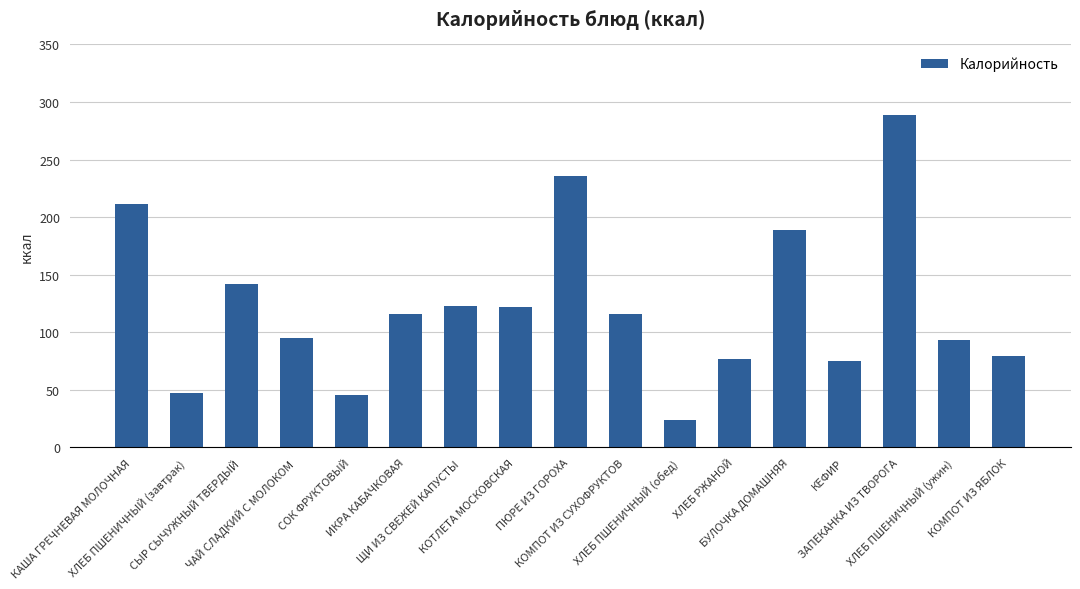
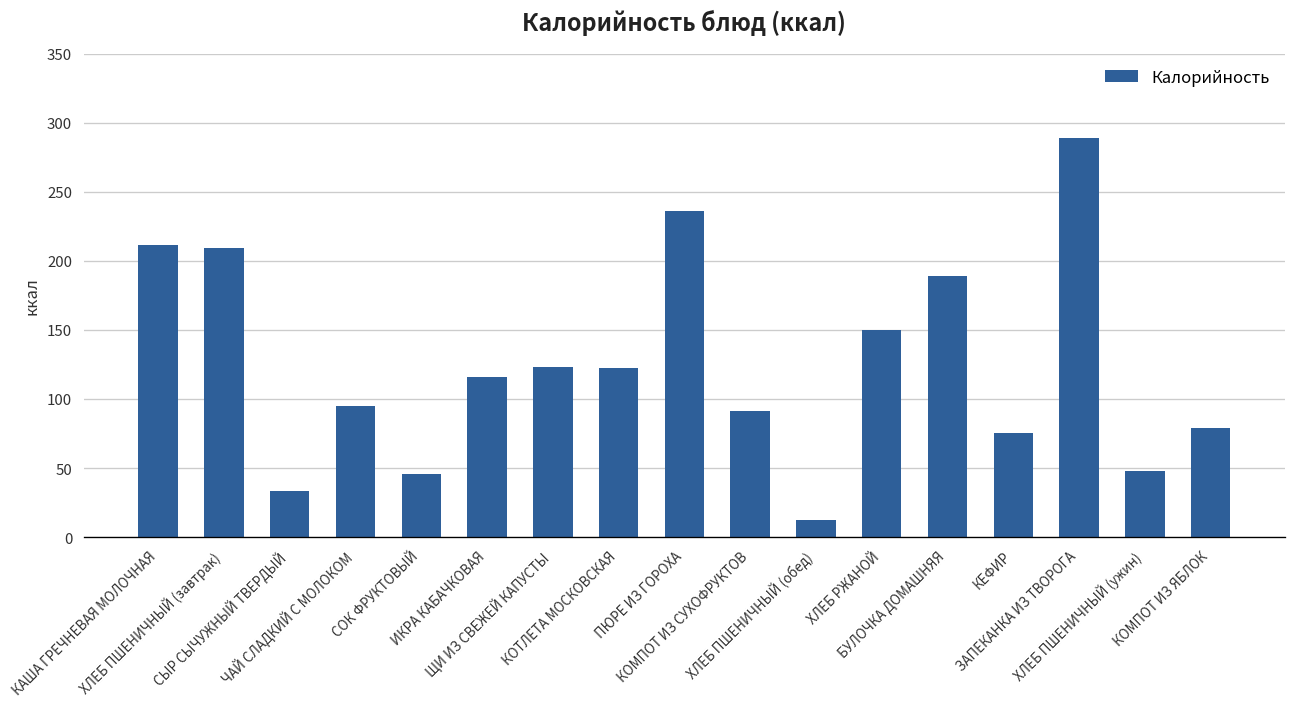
ХЛЕБ ПШЕНИЧНЫЙ (завтрак): 47 -> 209
СЫР СЫЧУЖНЫЙ ТВЕРДЫЙ: 142 -> 34
КОМПОТ ИЗ СУХОФРУКТОВ: 116 -> 91
ХЛЕБ ПШЕНИЧНЫЙ (обед): 23 -> 12
ХЛЕБ РЖАНОЙ: 77 -> 150
ХЛЕБ ПШЕНИЧНЫЙ (ужин): 94 -> 48
